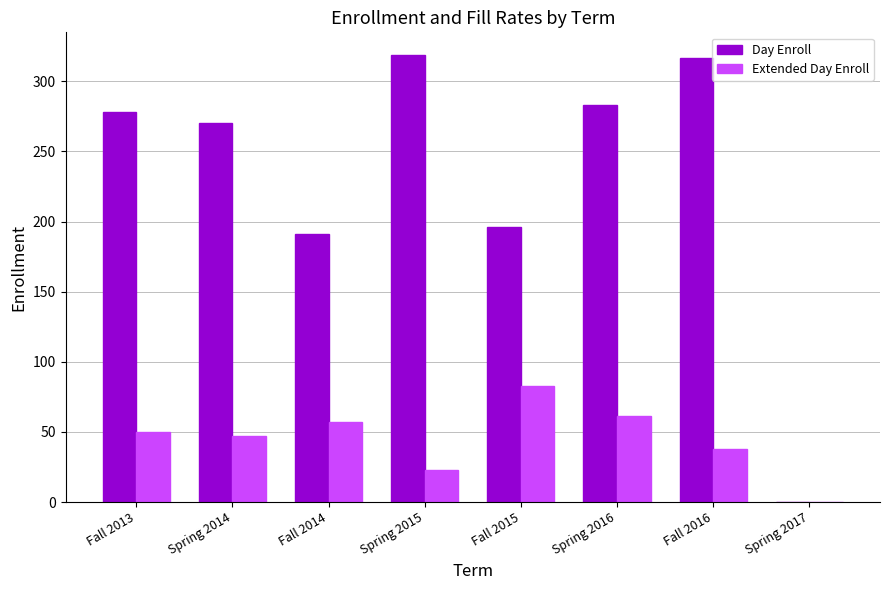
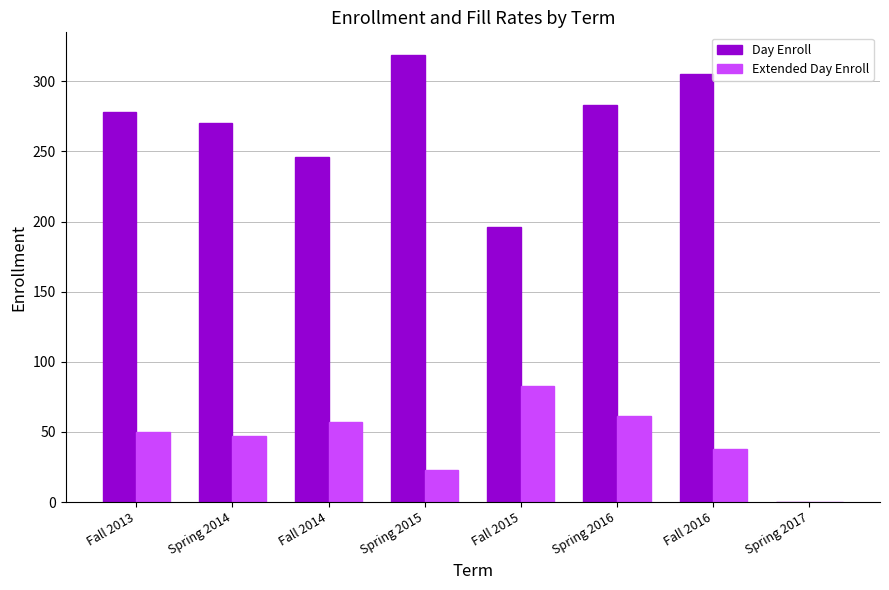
Day Enroll, Fall 2014: 191 -> 246
Day Enroll, Fall 2016: 317 -> 305
